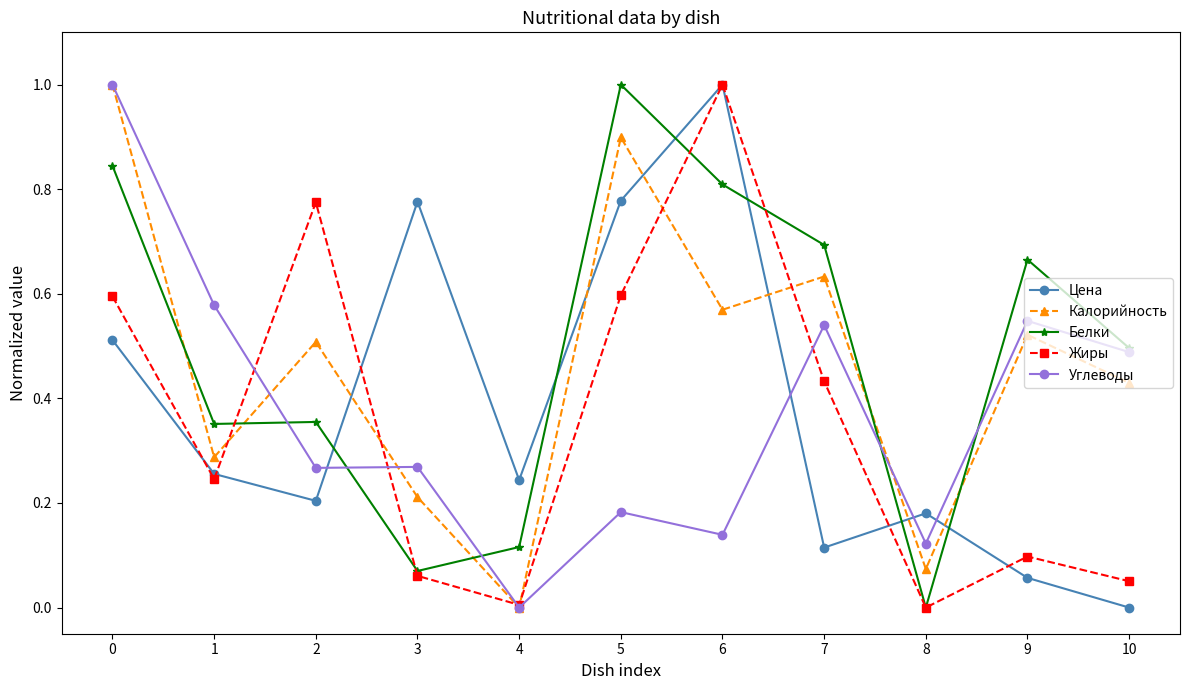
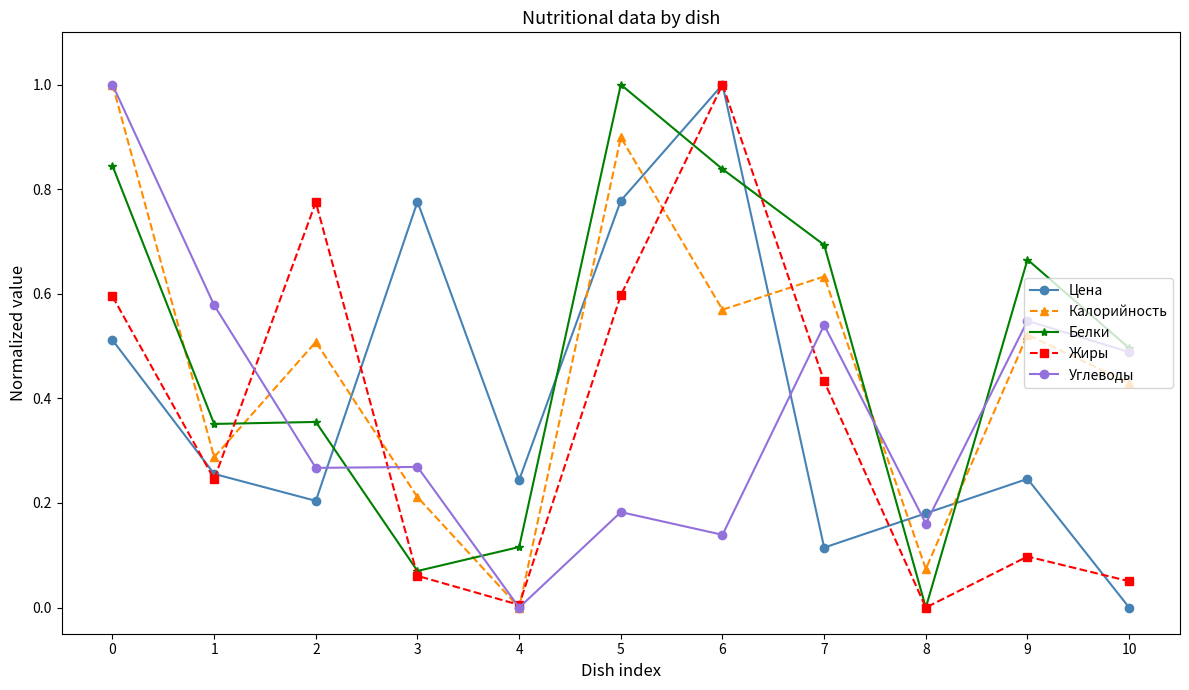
Белки, 6: 0.81 -> 0.84
Углеводы, 8: 0.12 -> 0.16
Цена, 9: 0.06 -> 0.25
